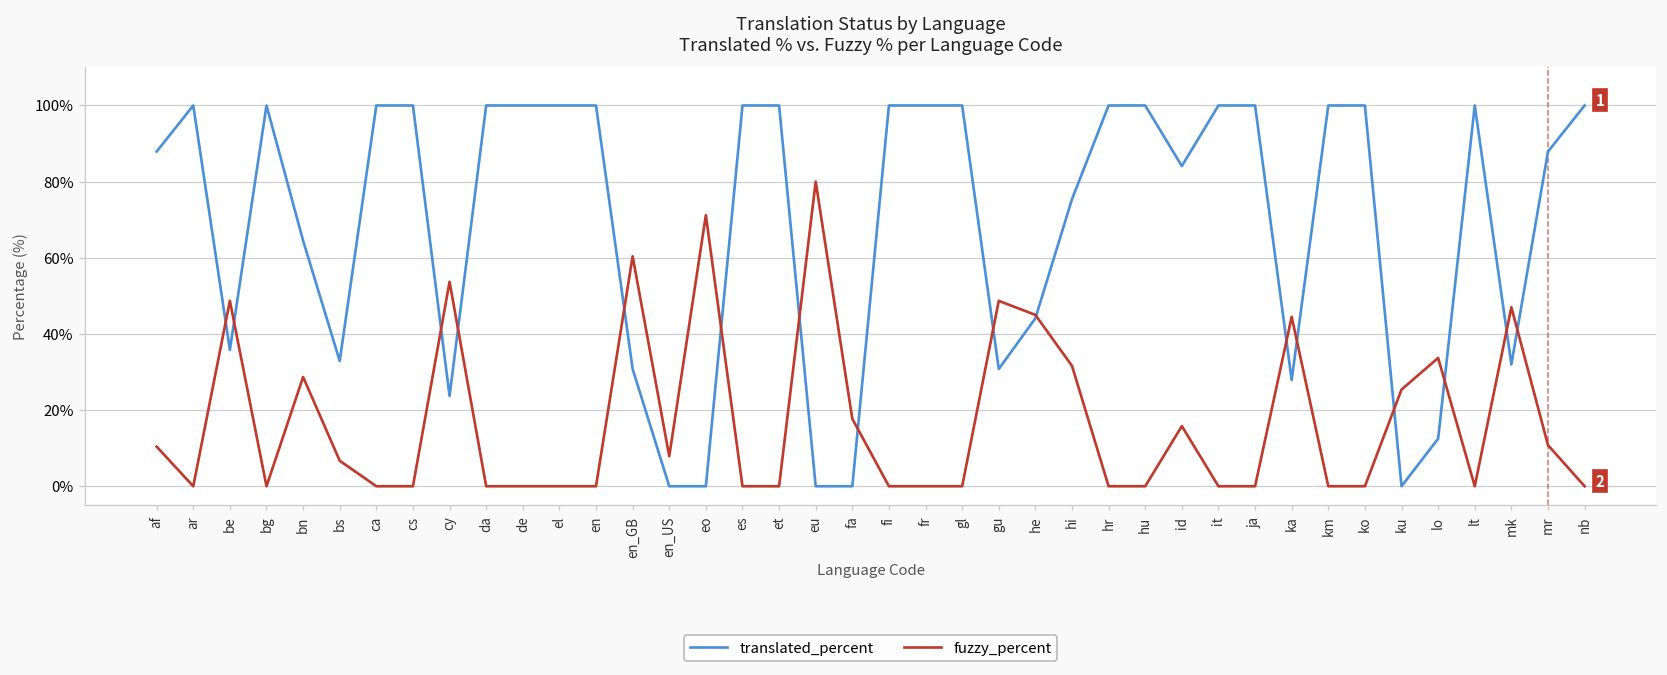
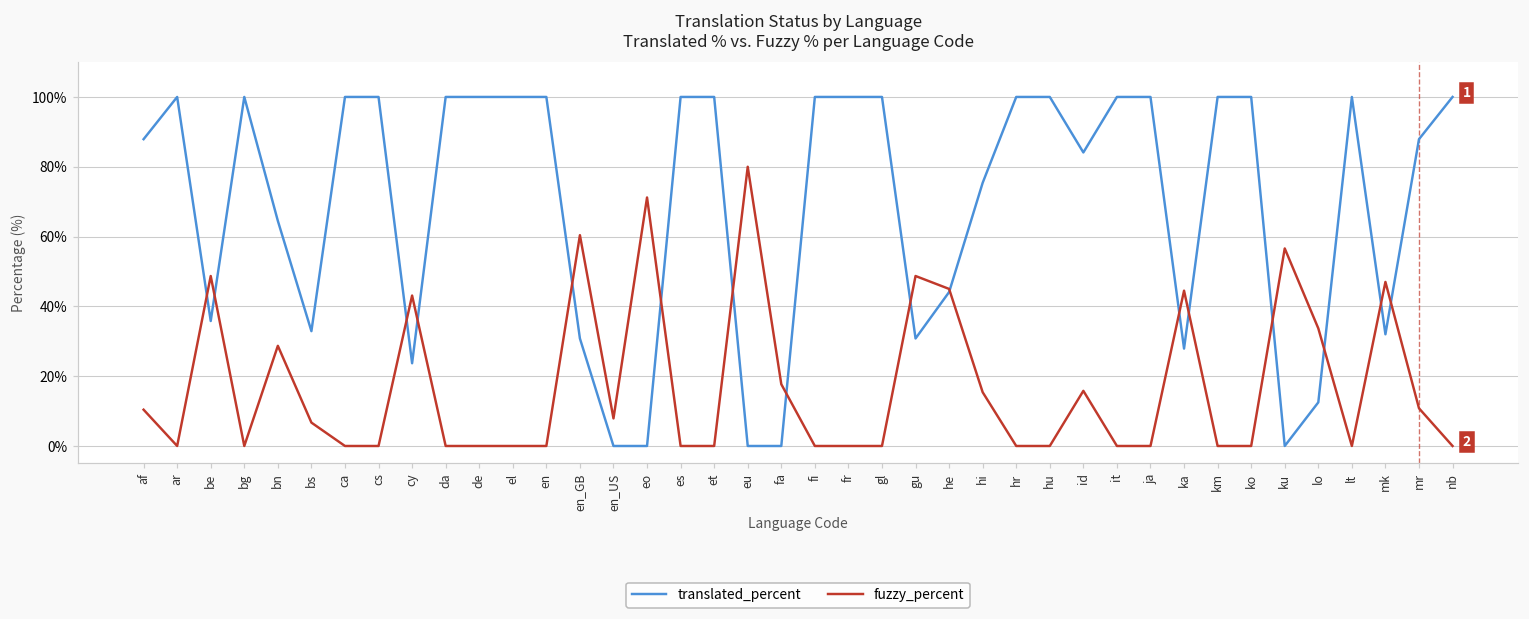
fuzzy_percent, cy: 54% -> 43%
fuzzy_percent, hi: 32% -> 15%
fuzzy_percent, ku: 25% -> 57%
